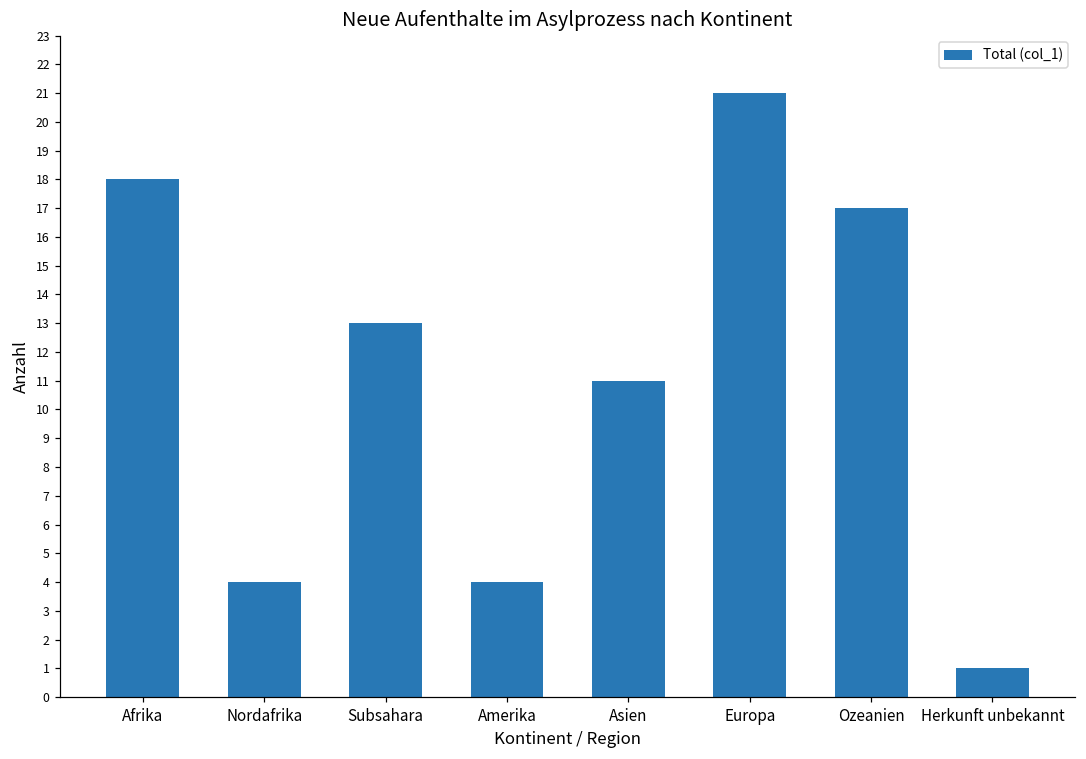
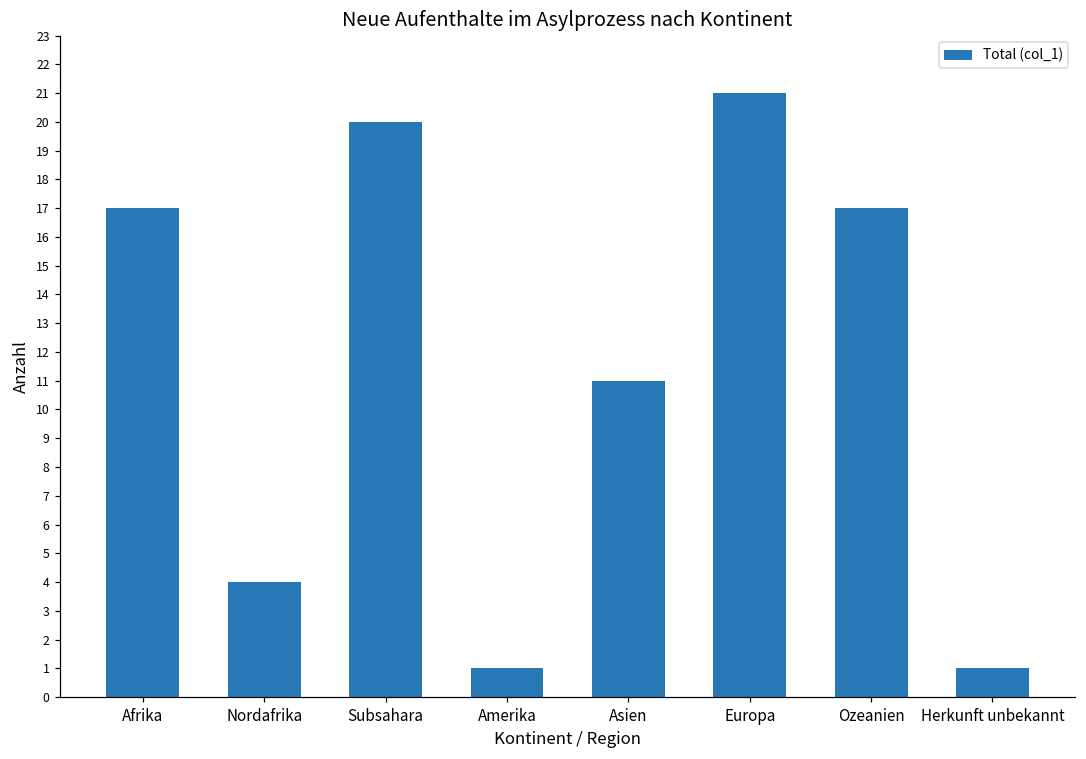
Afrika: 18 -> 17
Subsahara: 13 -> 20
Amerika: 4 -> 1
